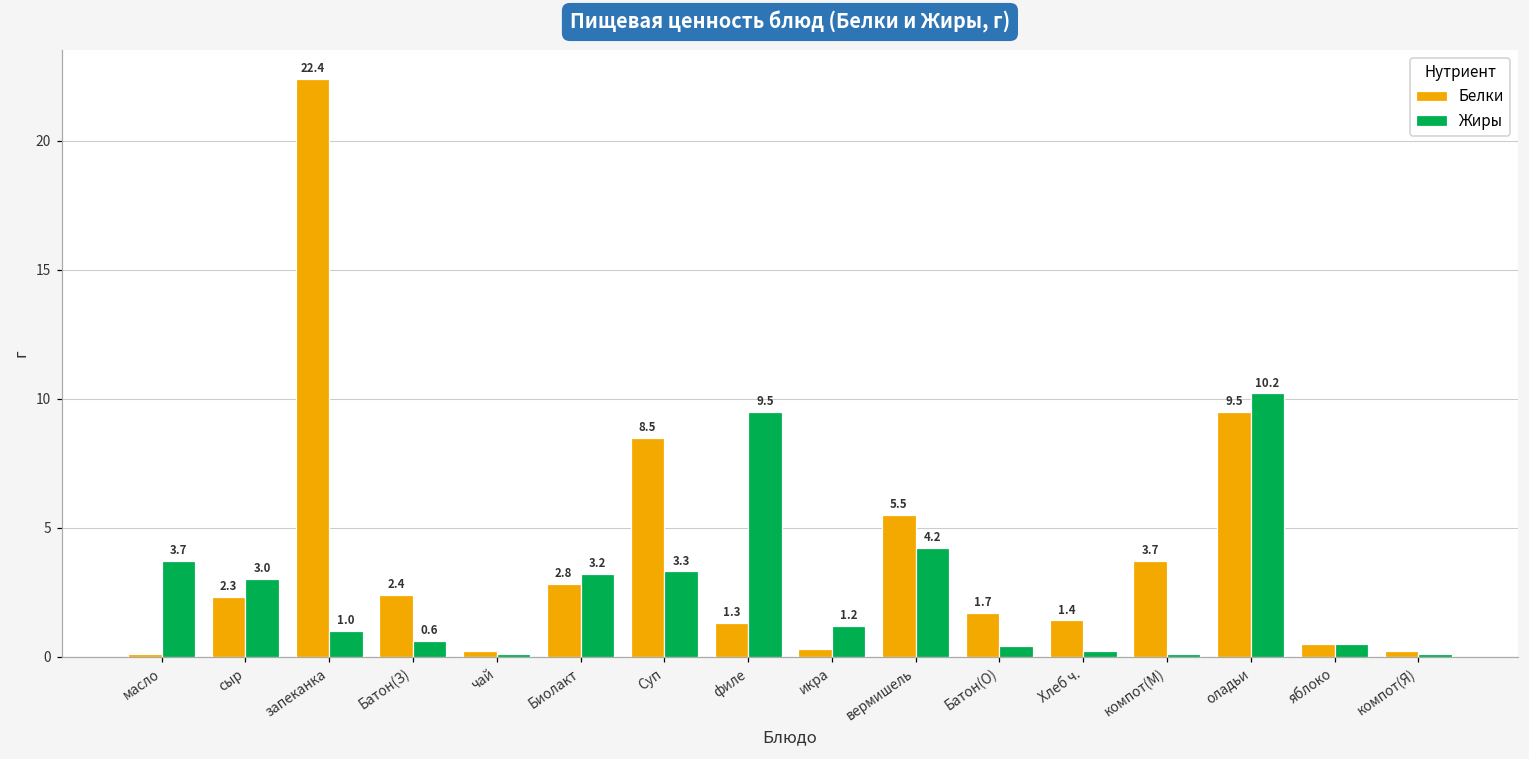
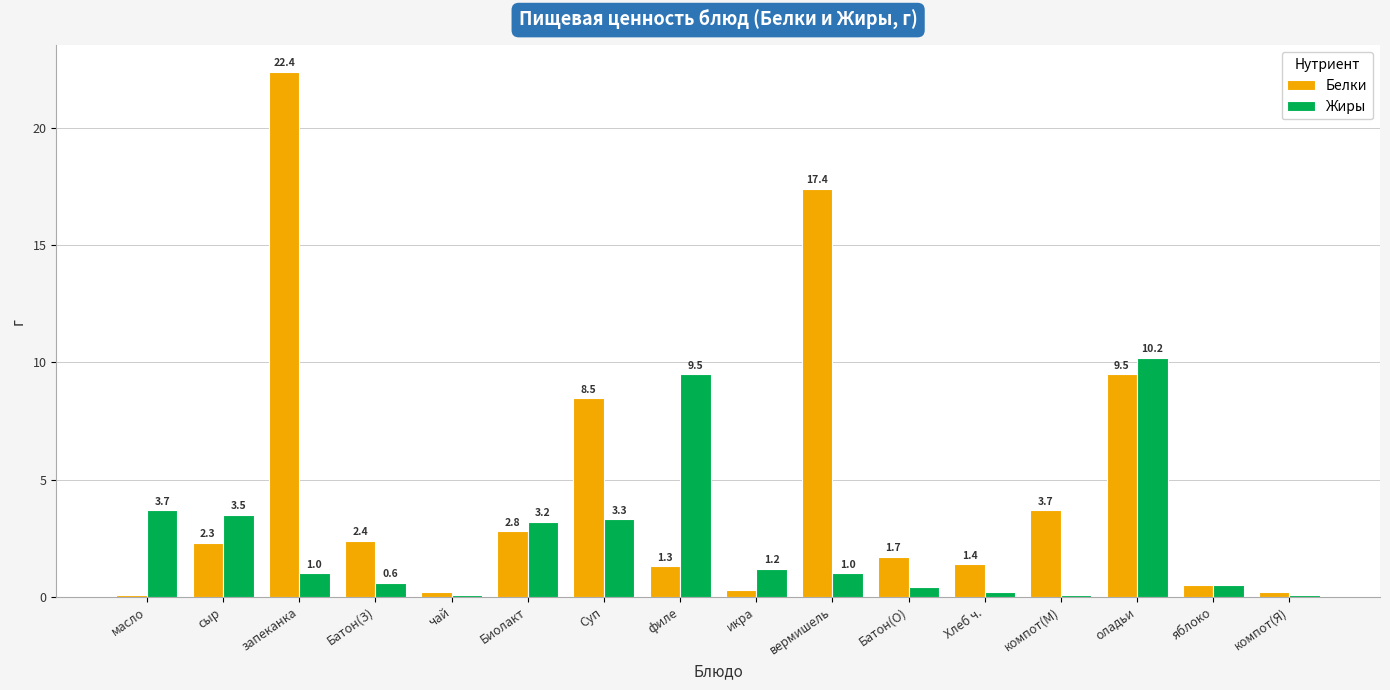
Жиры, сыр: 3.0 -> 3.5
Белки, вермишель: 5.5 -> 17.4
Жиры, вермишель: 4.2 -> 1.0
